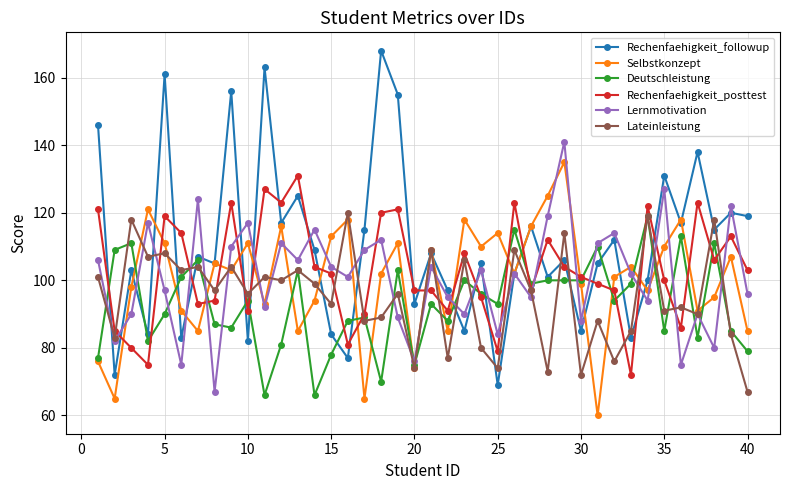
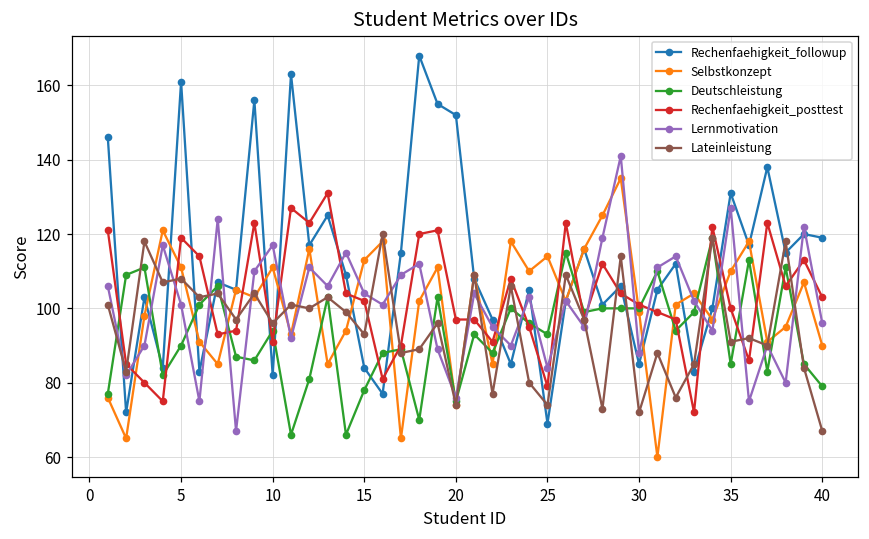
Lernmotivation, 5: 97 -> 101
Rechenfaehigkeit_followup, 20: 93 -> 152
Selbstkonzept, 40: 85 -> 90
